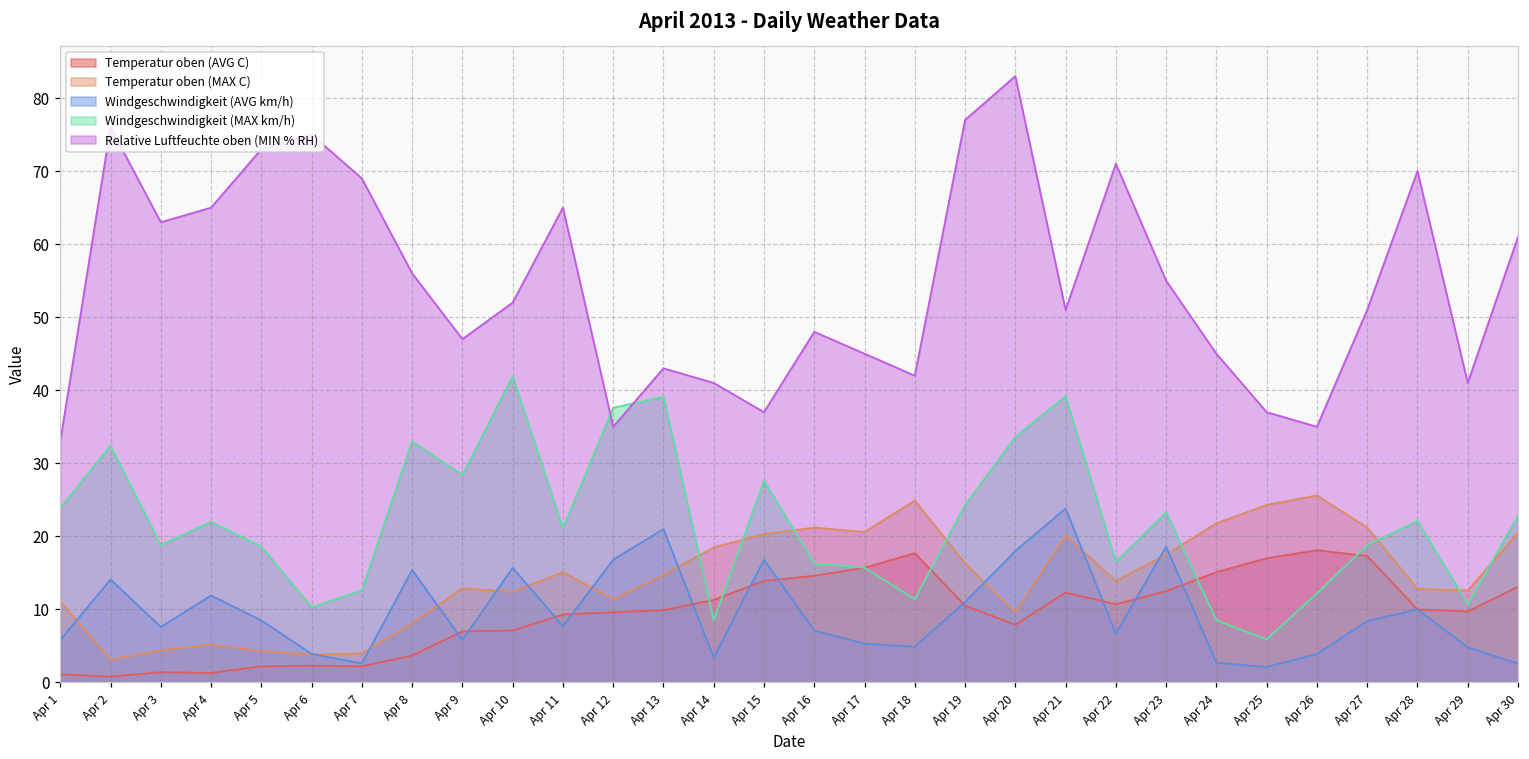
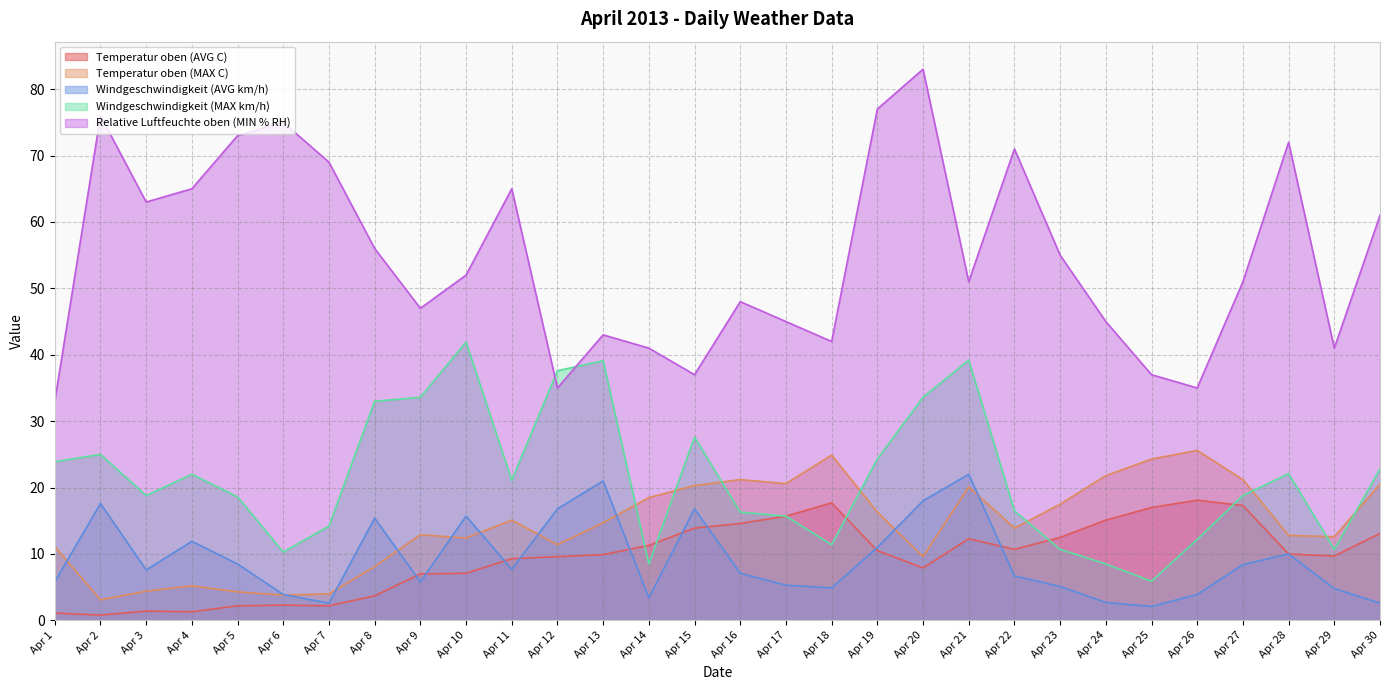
Windgeschwindigkeit (AVG km/h), Apr 2: 14 -> 18
Windgeschwindigkeit (MAX km/h), Apr 2: 32 -> 25
Windgeschwindigkeit (MAX km/h), Apr 7: 13 -> 14
Windgeschwindigkeit (MAX km/h), Apr 9: 28 -> 34
Windgeschwindigkeit (AVG km/h), Apr 21: 24 -> 22
Windgeschwindigkeit (AVG km/h), Apr 23: 19 -> 5
Windgeschwindigkeit (MAX km/h), Apr 23: 23 -> 11
Relative Luftfeuchte oben (MIN % RH), Apr 28: 70 -> 72
